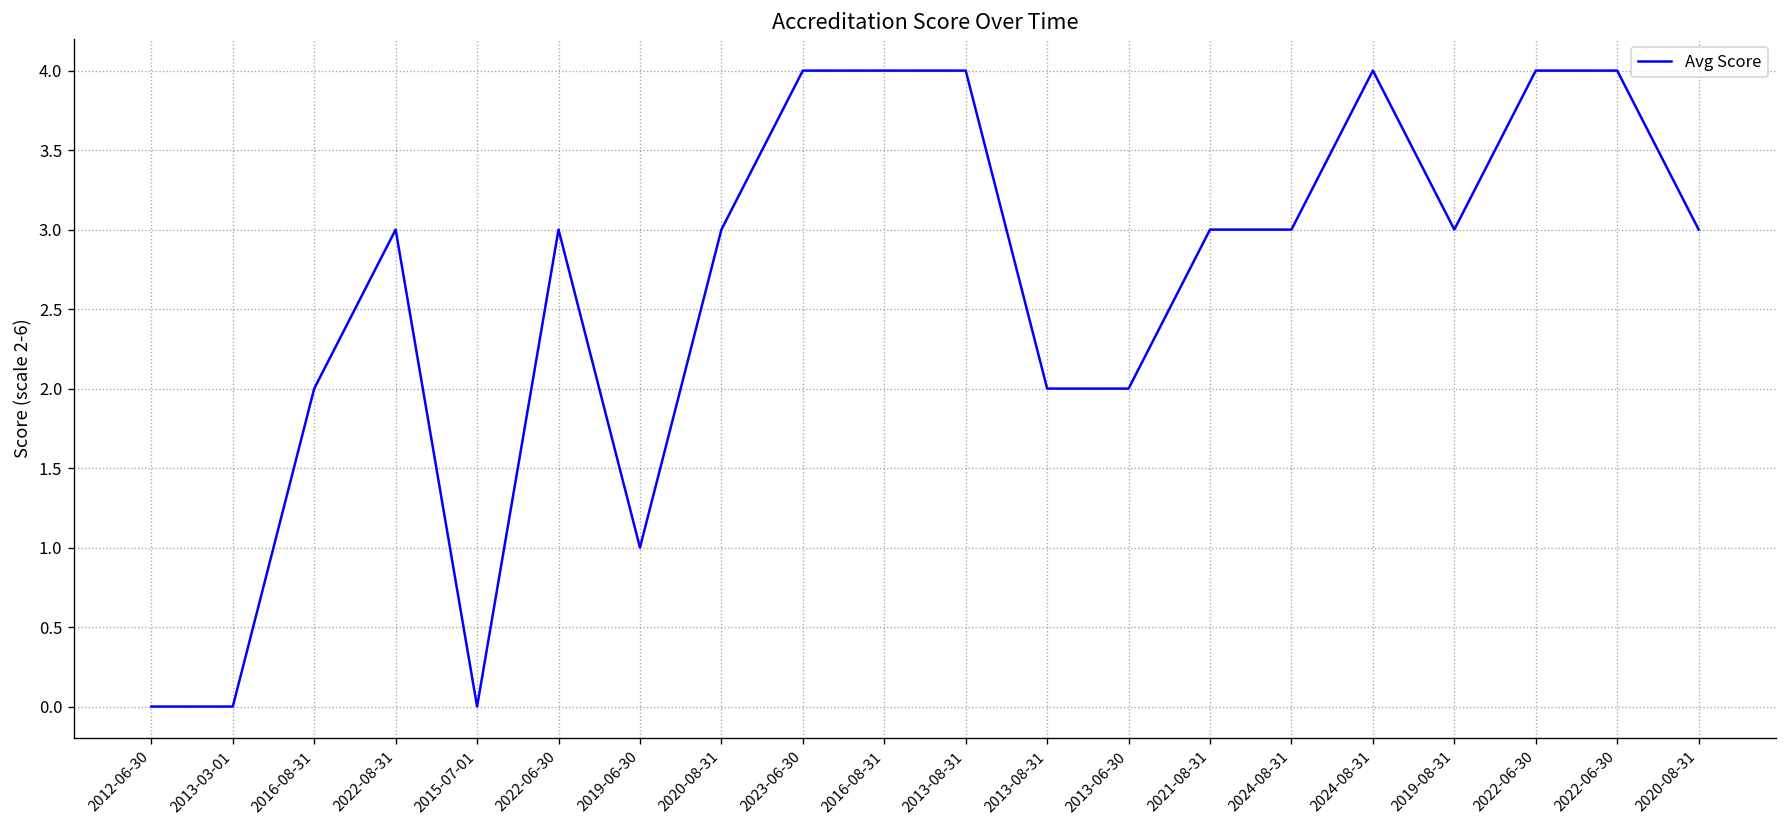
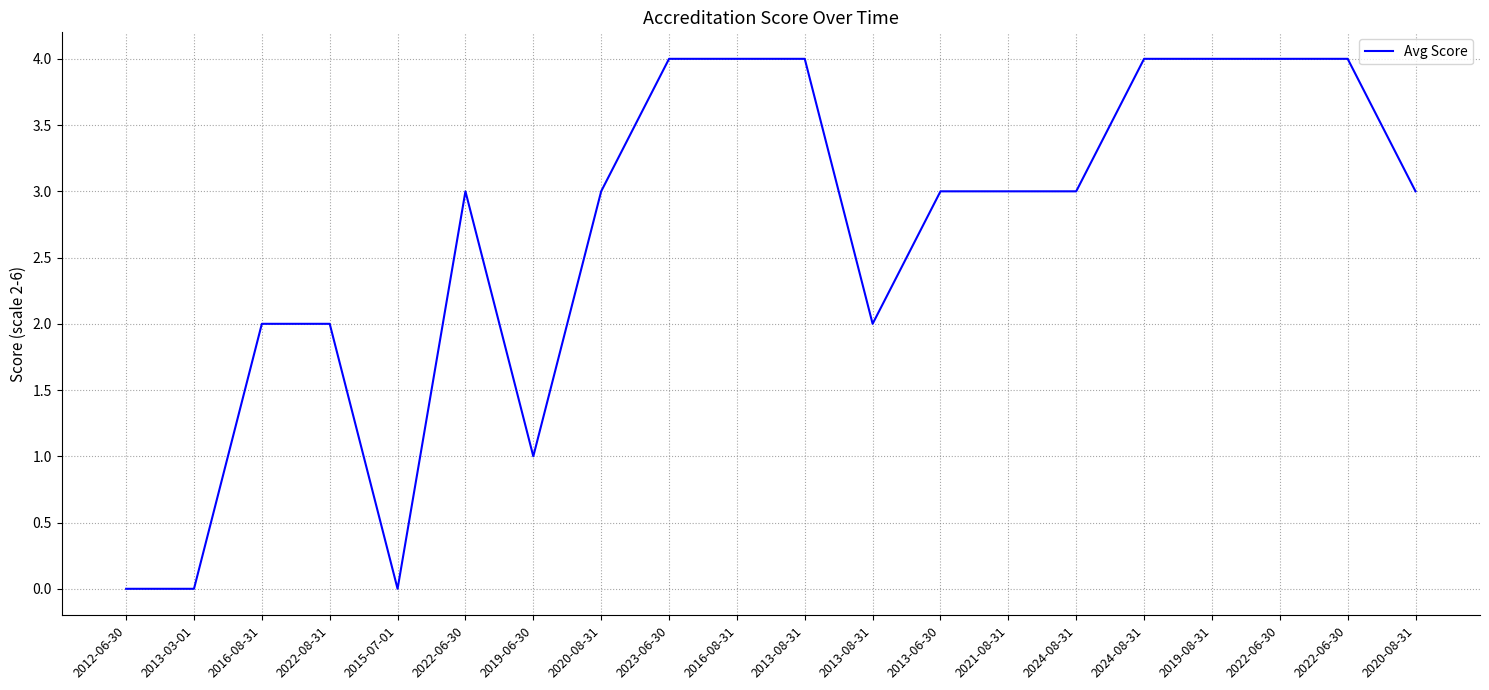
2022-08-31: 3 -> 2
2013-06-30: 2 -> 3
2019-08-31: 3 -> 4
